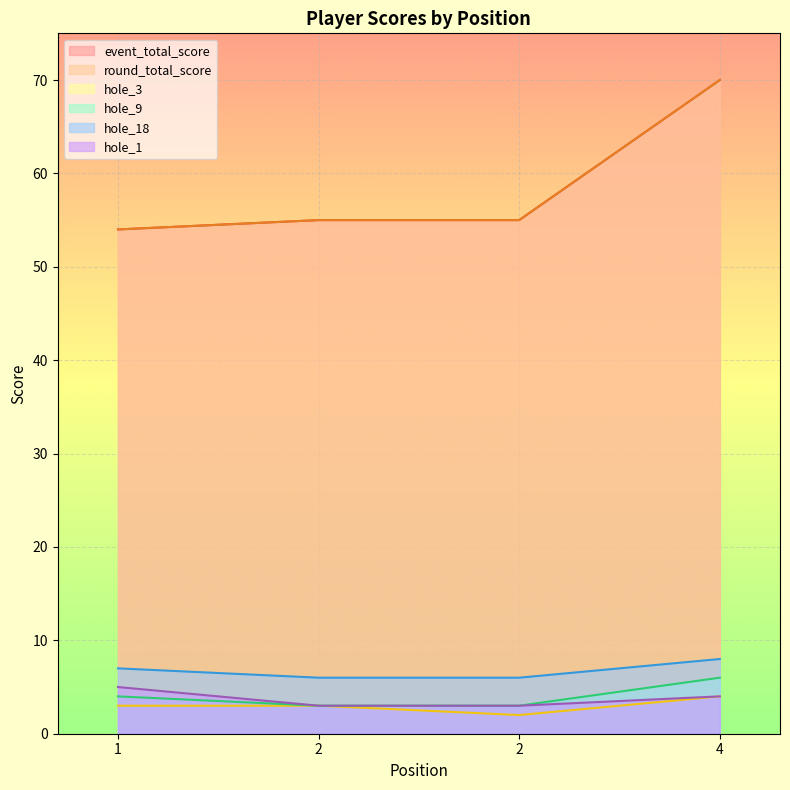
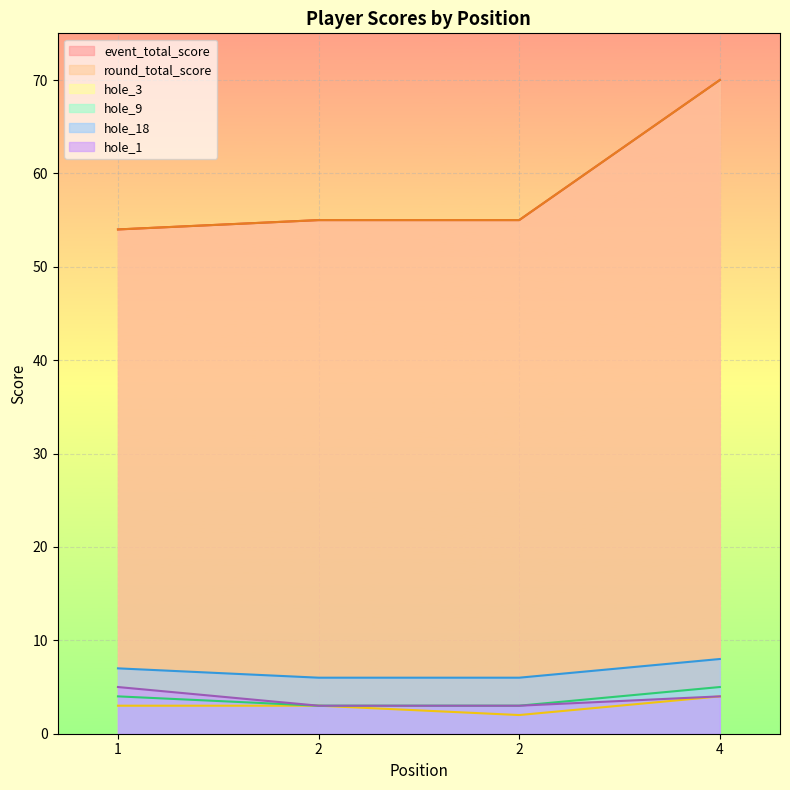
hole_9, 4: 6 -> 5
